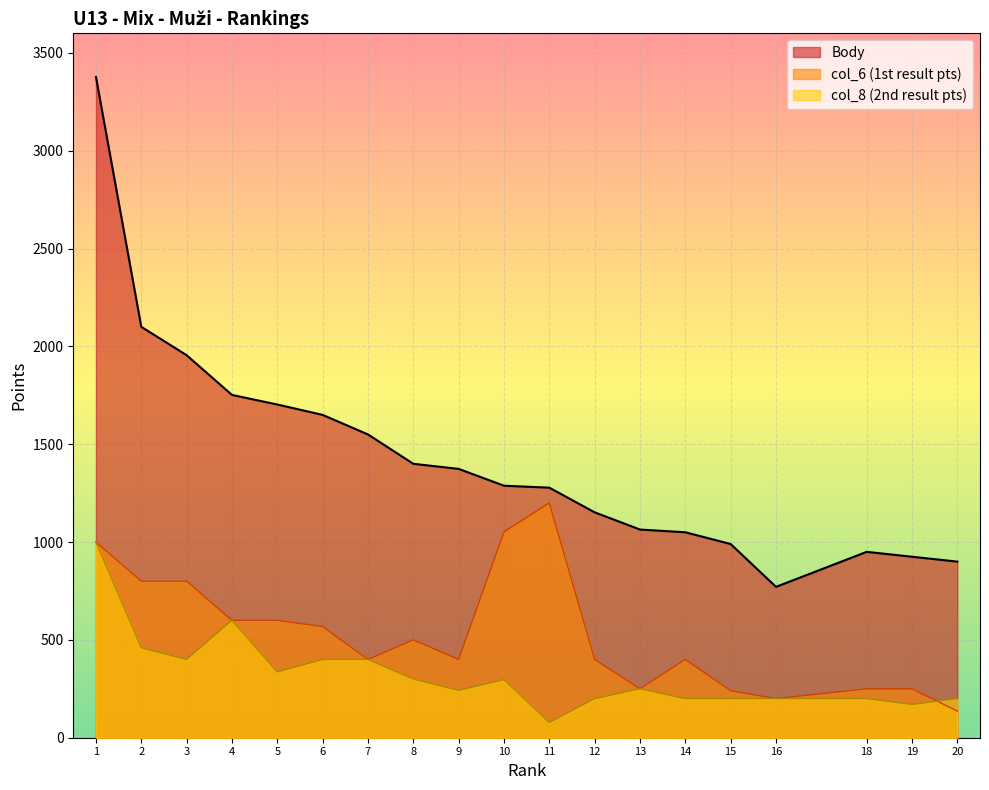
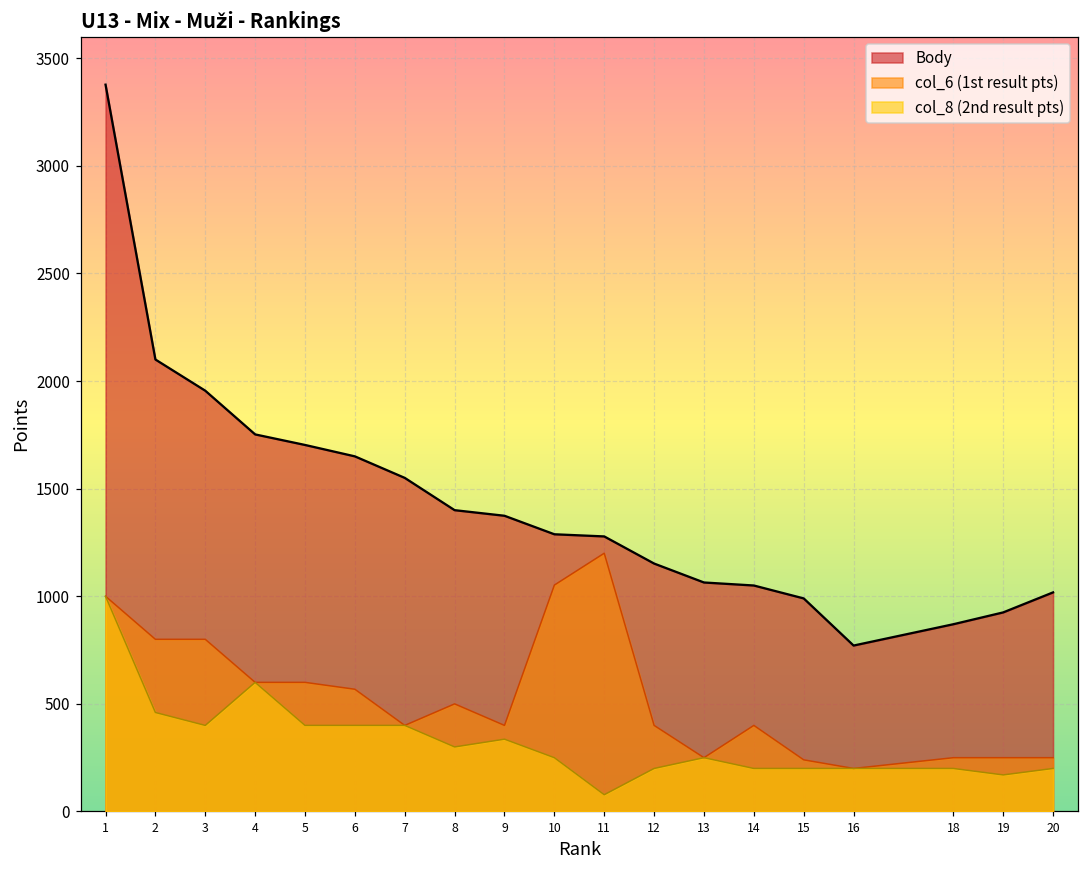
col_8 (2nd result pts), 5: 340 -> 400
col_8 (2nd result pts), 9: 240 -> 340
col_8 (2nd result pts), 10: 300 -> 250
Body, 18: 950 -> 870
Body, 20: 900 -> 1020
col_6 (1st result pts), 20: 140 -> 250
